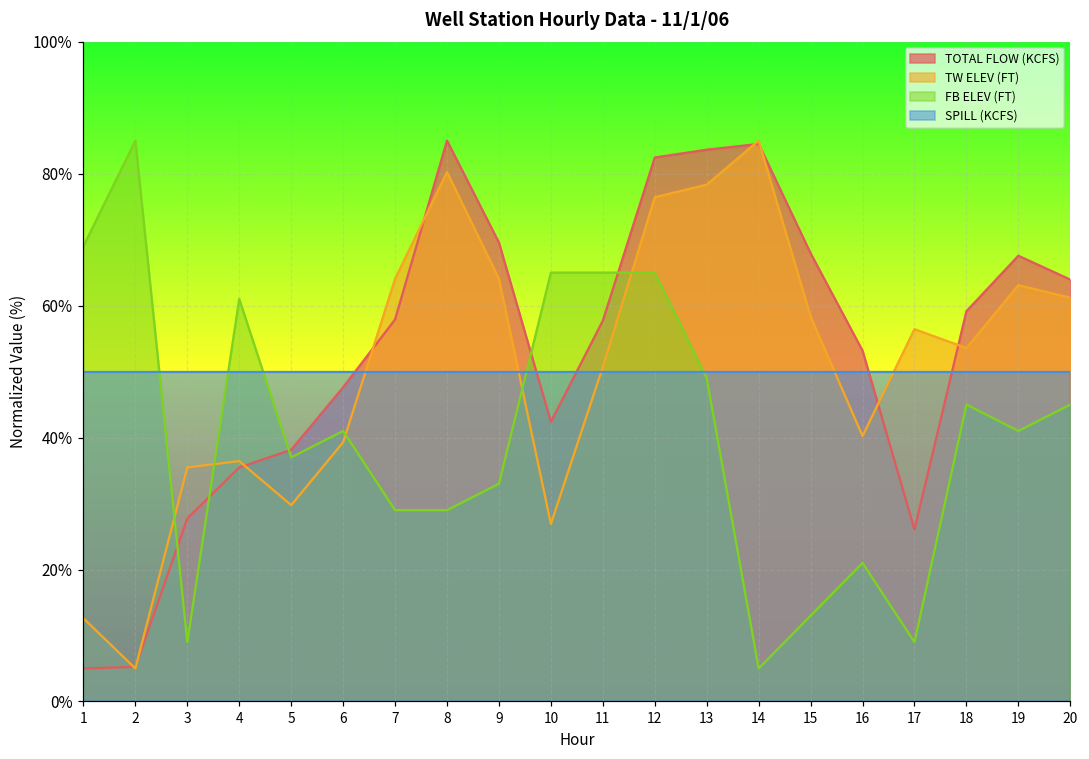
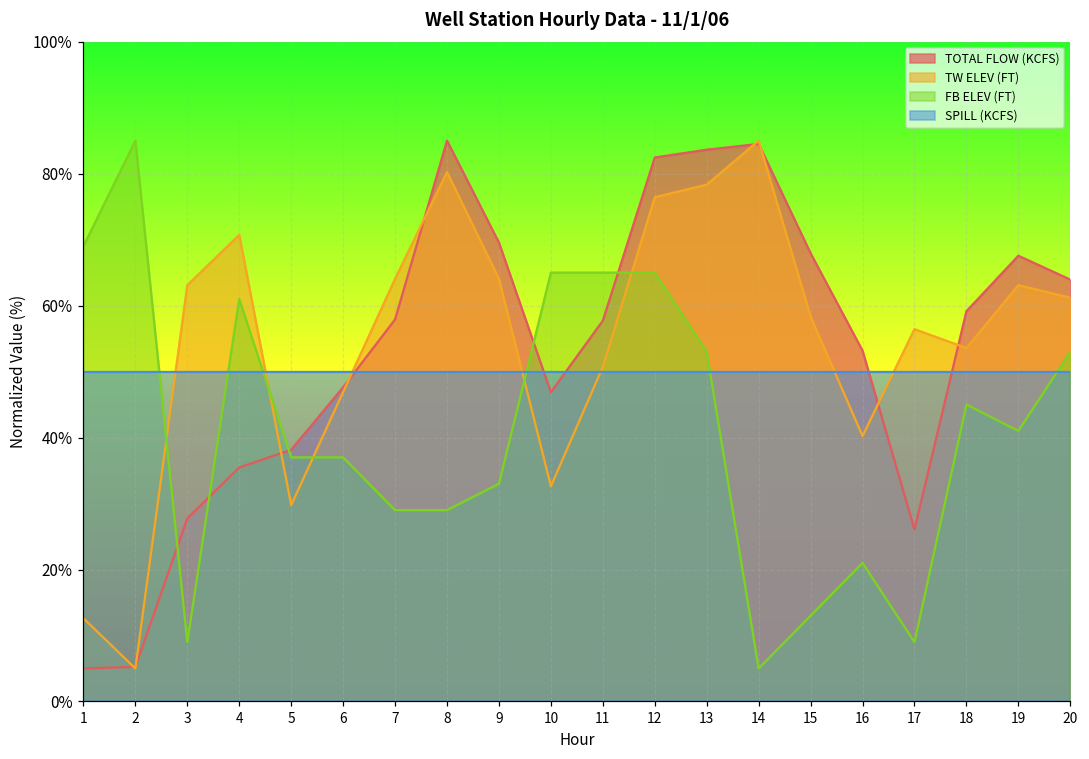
TW ELEV (FT), 3: 35% -> 63%
TW ELEV (FT), 4: 36% -> 71%
TW ELEV (FT), 6: 39% -> 47%
FB ELEV (FT), 6: 41% -> 37%
TOTAL FLOW (KCFS), 10: 42% -> 47%
TW ELEV (FT), 10: 27% -> 33%
FB ELEV (FT), 13: 49% -> 53%
FB ELEV (FT), 20: 45% -> 53%
